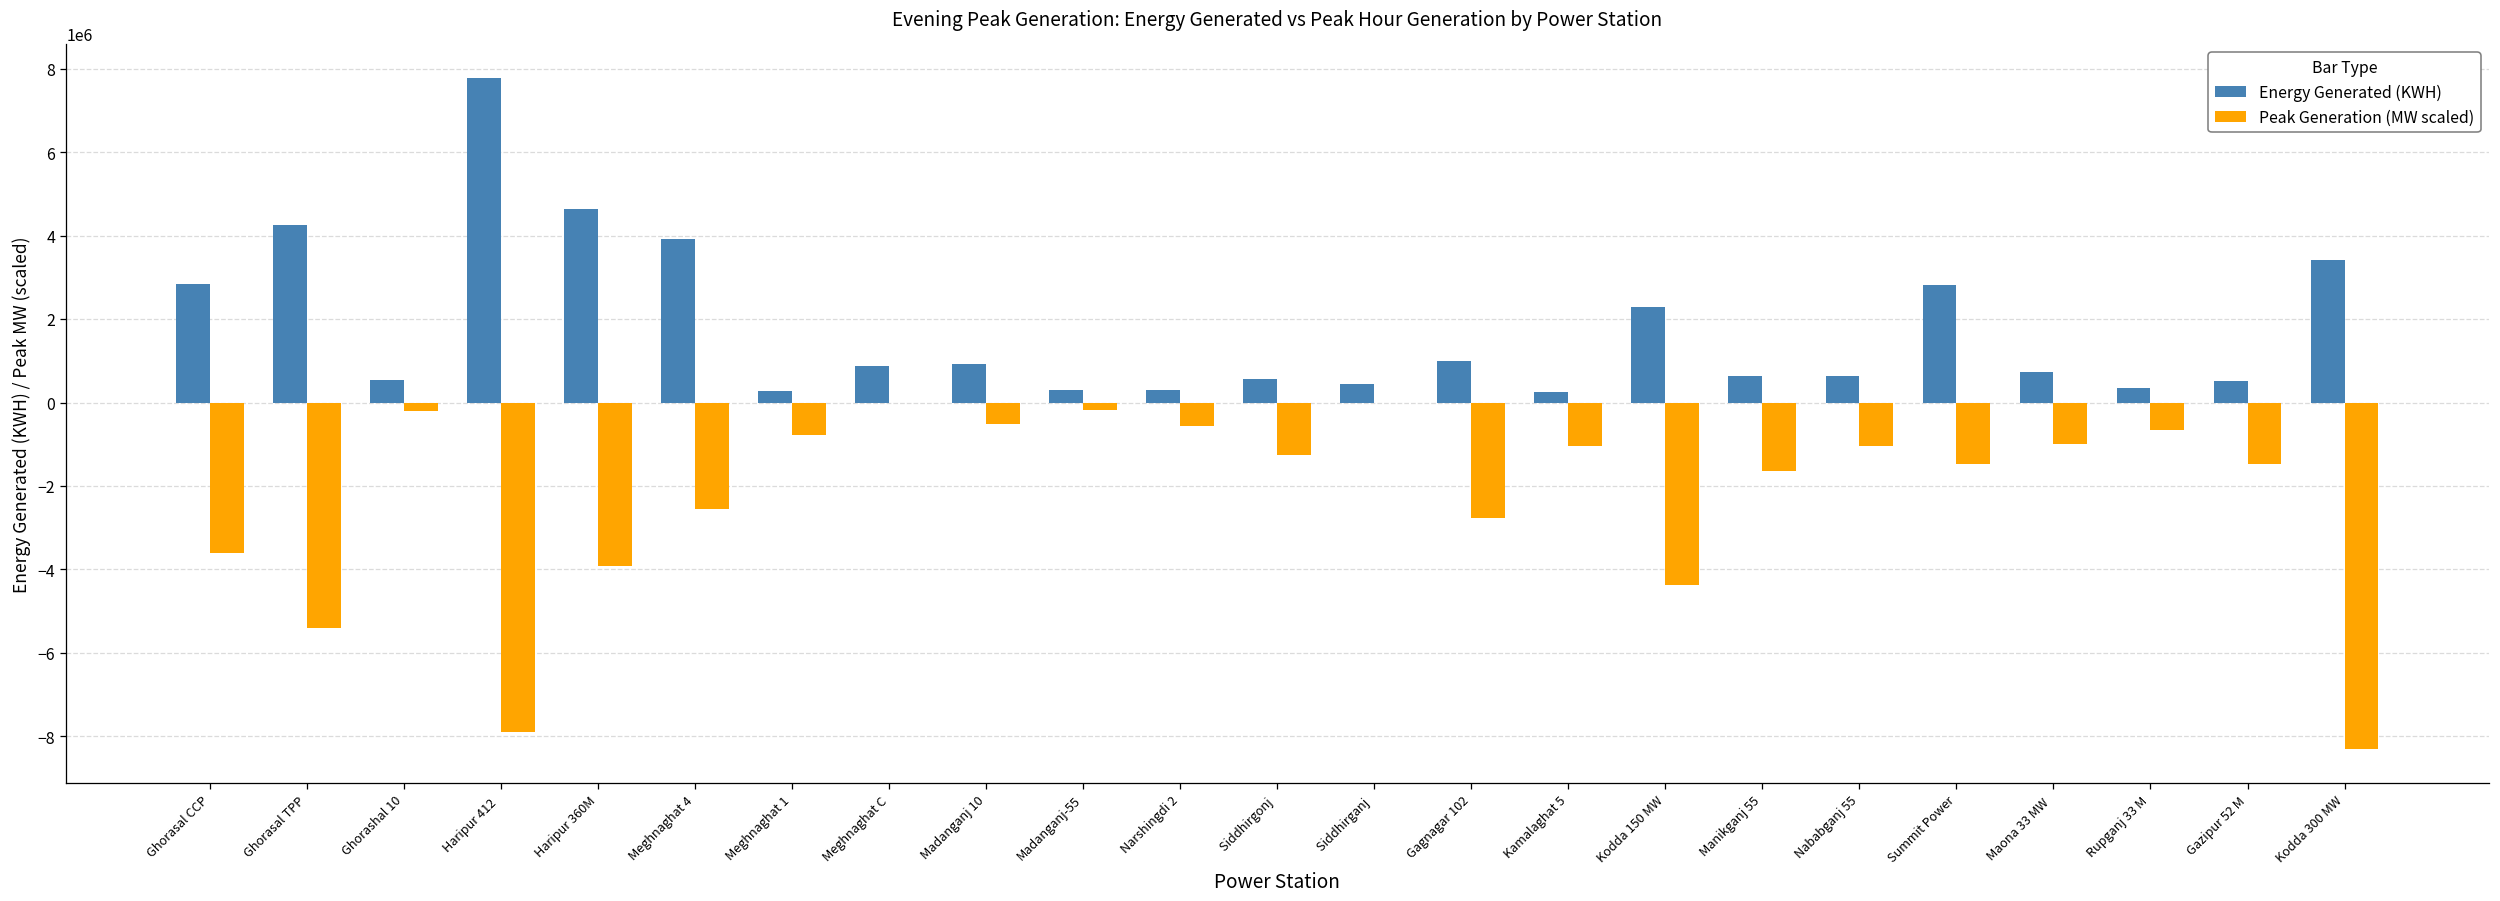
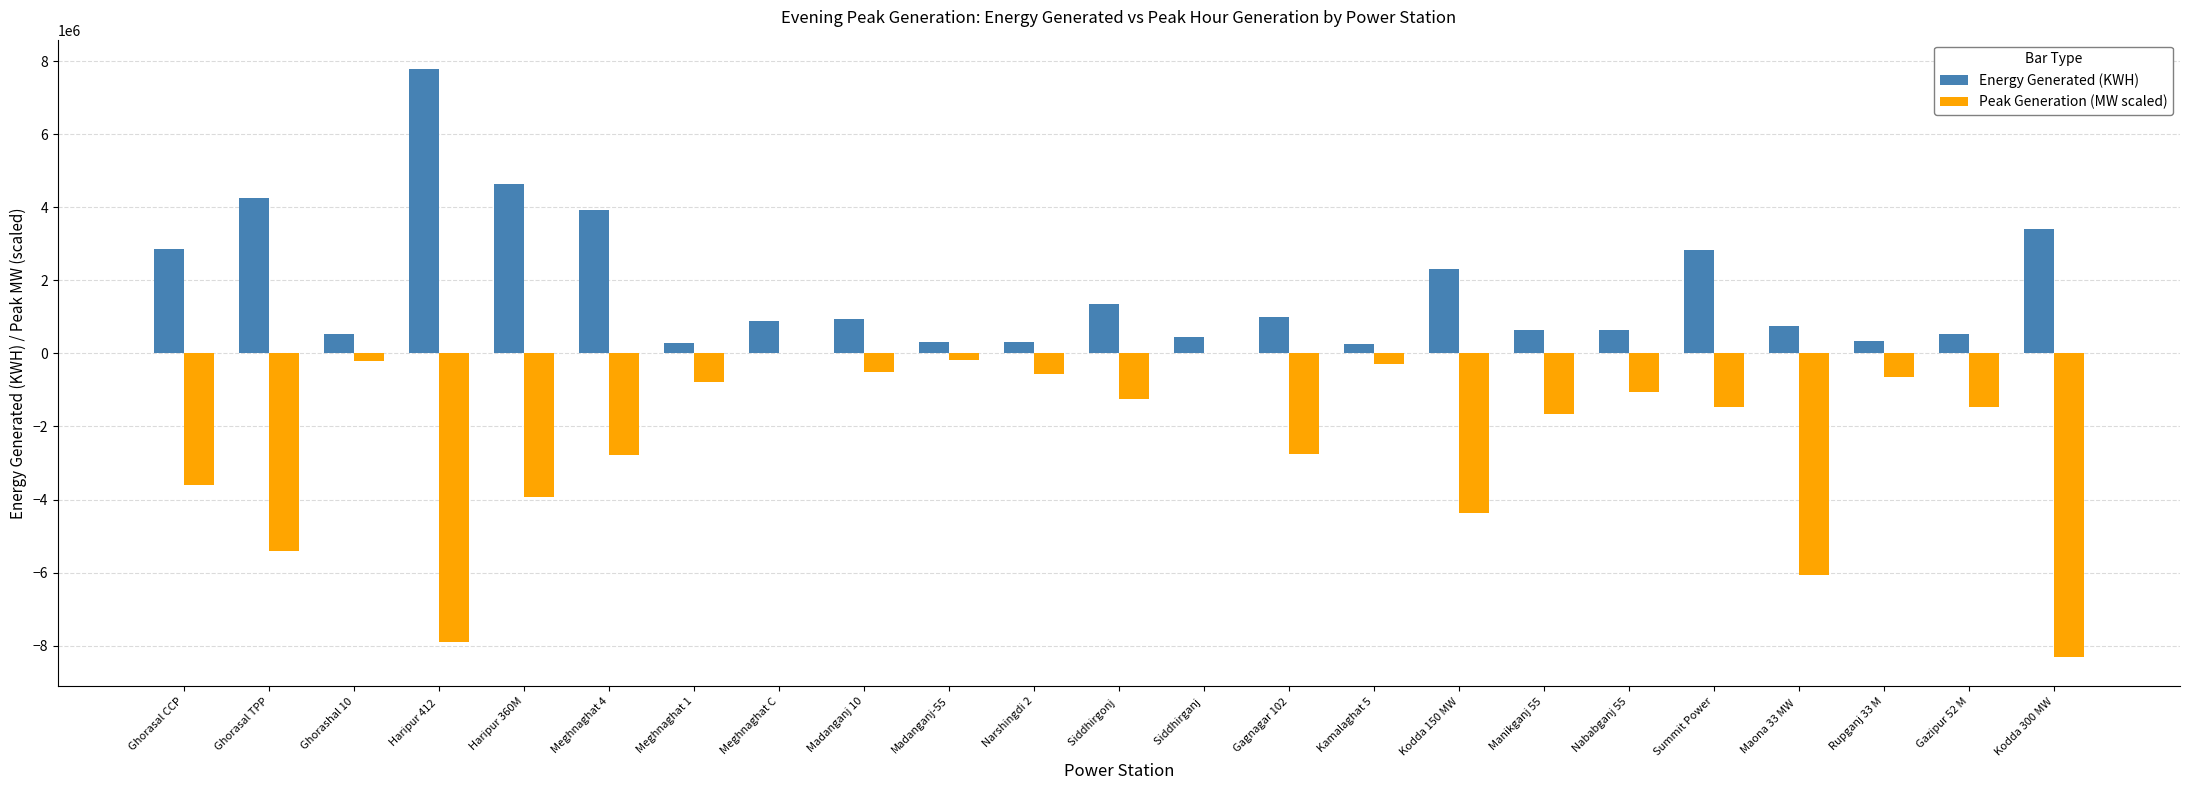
Peak Generation (MW scaled), Meghnaghat 4: -2600000 -> -2800000
Energy Generated (KWH), Siddhirgonj: 600000 -> 1400000
Peak Generation (MW scaled), Kamalaghat 5: -1100000 -> -300000
Peak Generation (MW scaled), Maona 33 MW: -1000000 -> -6100000
